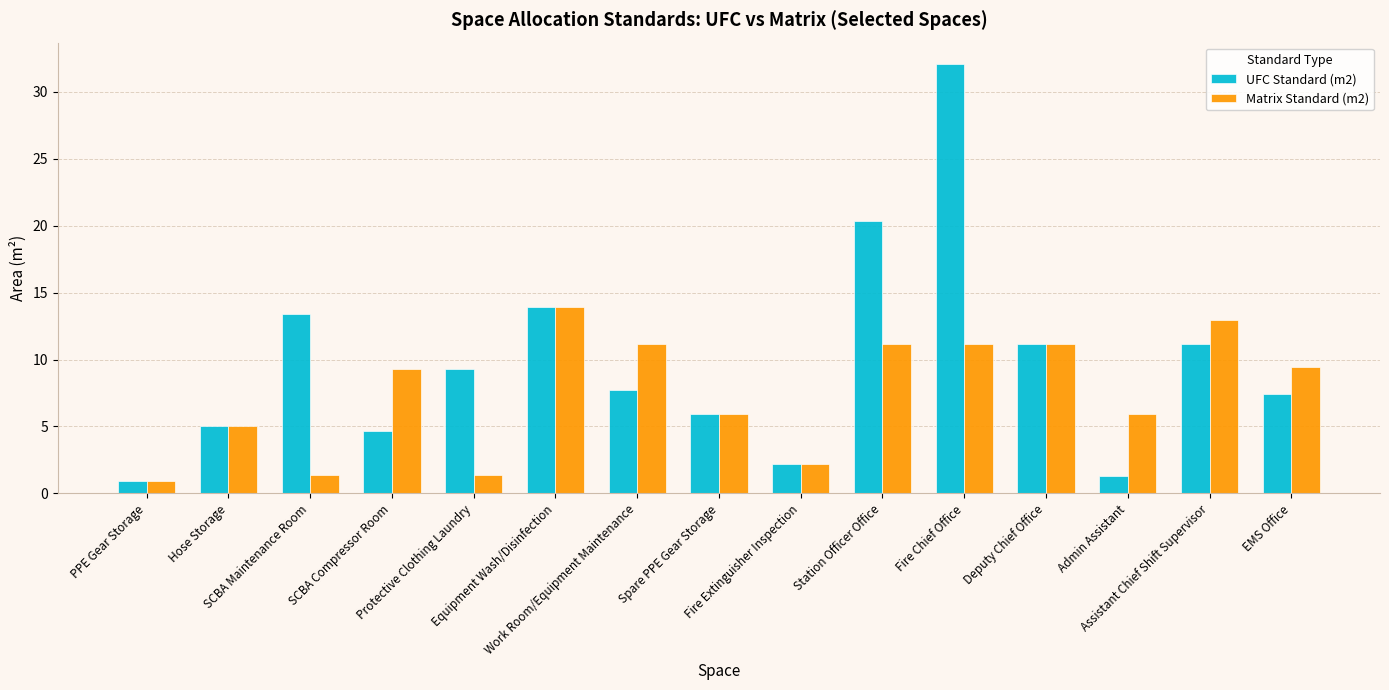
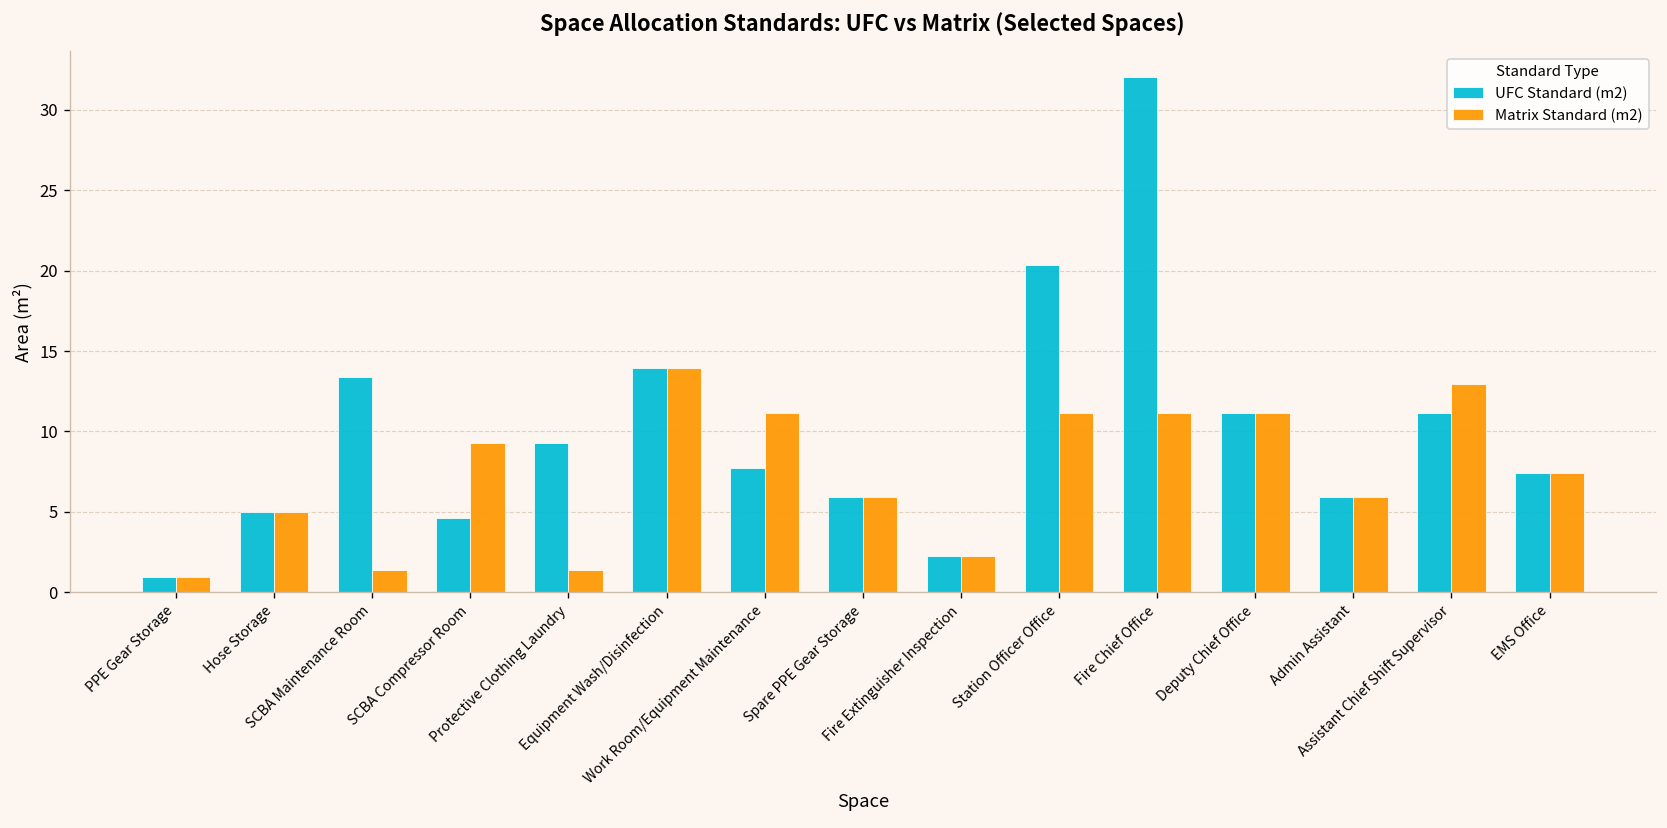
UFC Standard (m2), Admin Assistant: 1.3 -> 5.9
Matrix Standard (m2), EMS Office: 9.5 -> 7.4
